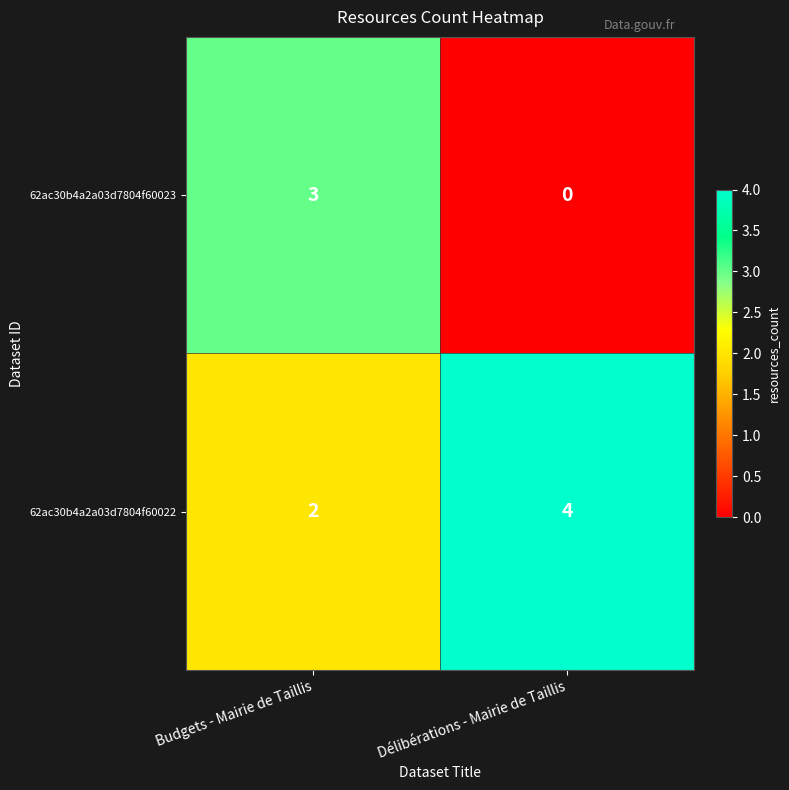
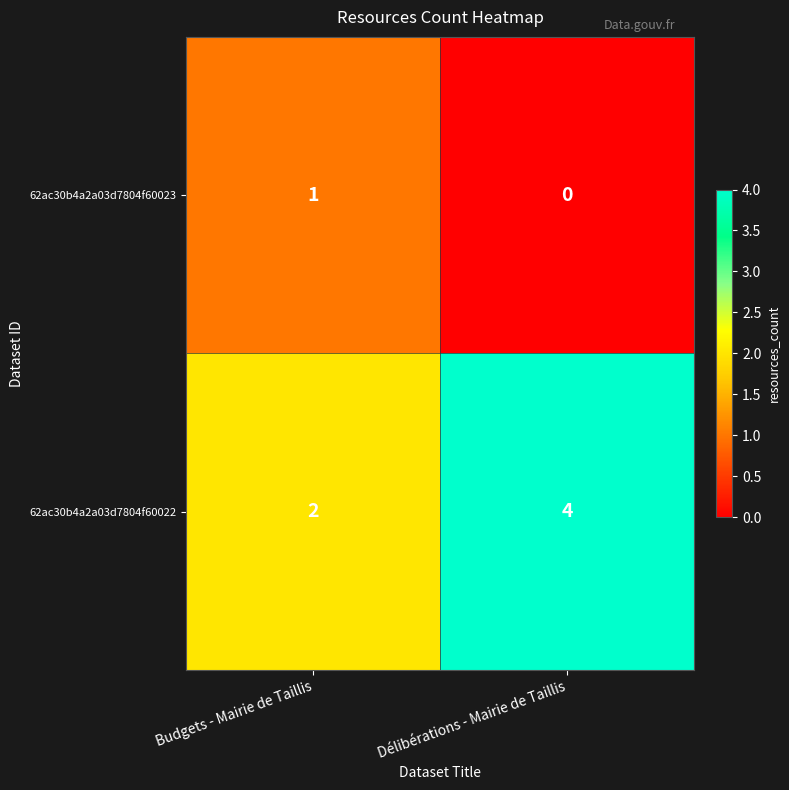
62ac30b4a2a03d7804f60023, Budgets - Mairie de Taillis: 3 -> 1
